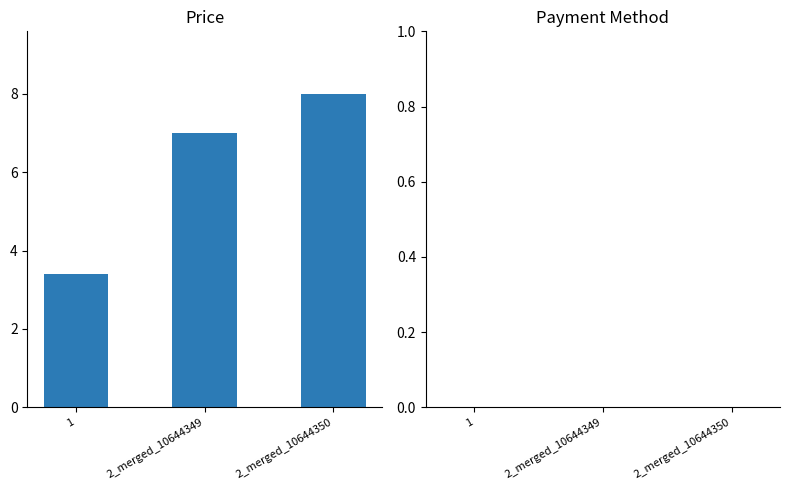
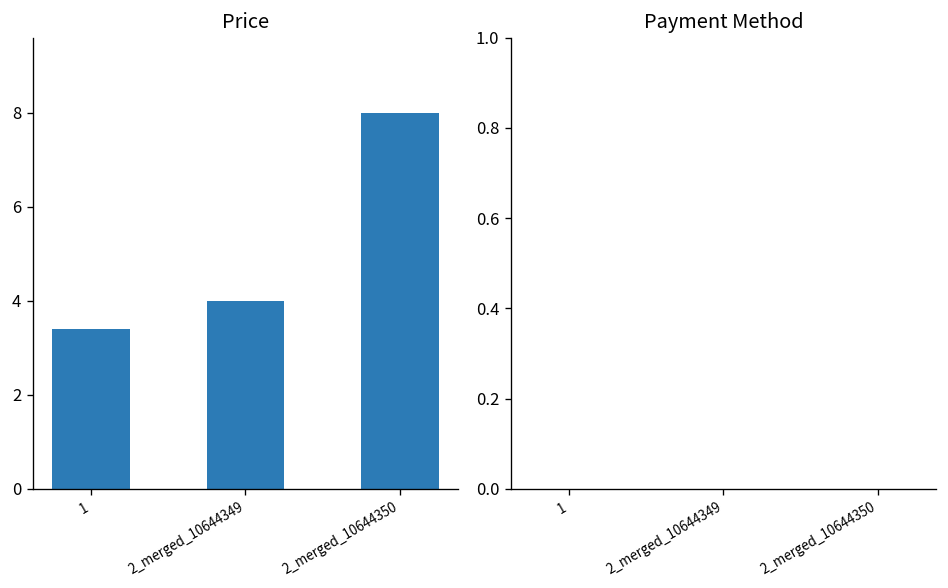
Price, 2_merged_10644349: 7 -> 4
